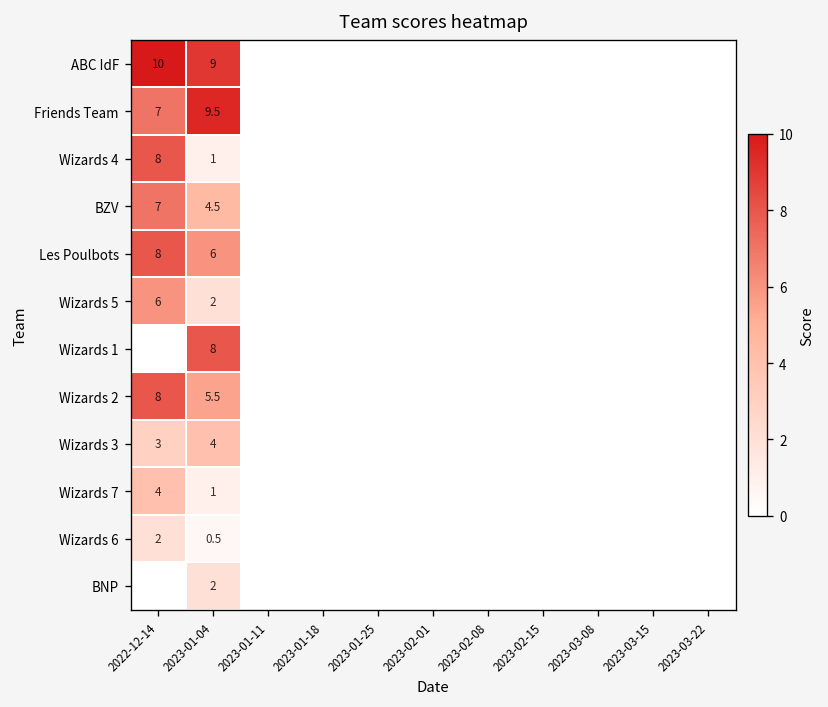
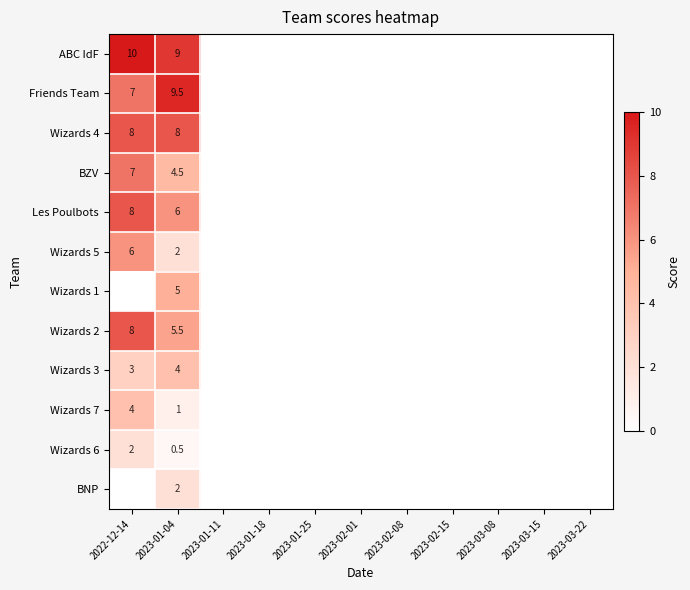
Wizards 4, 2023-01-04: 1 -> 8
Wizards 1, 2023-01-04: 8 -> 5
